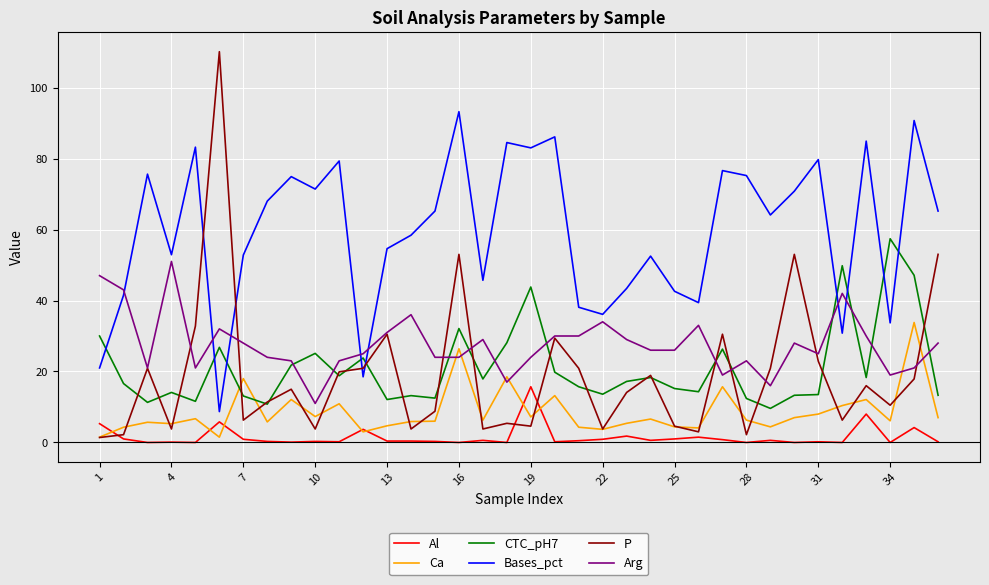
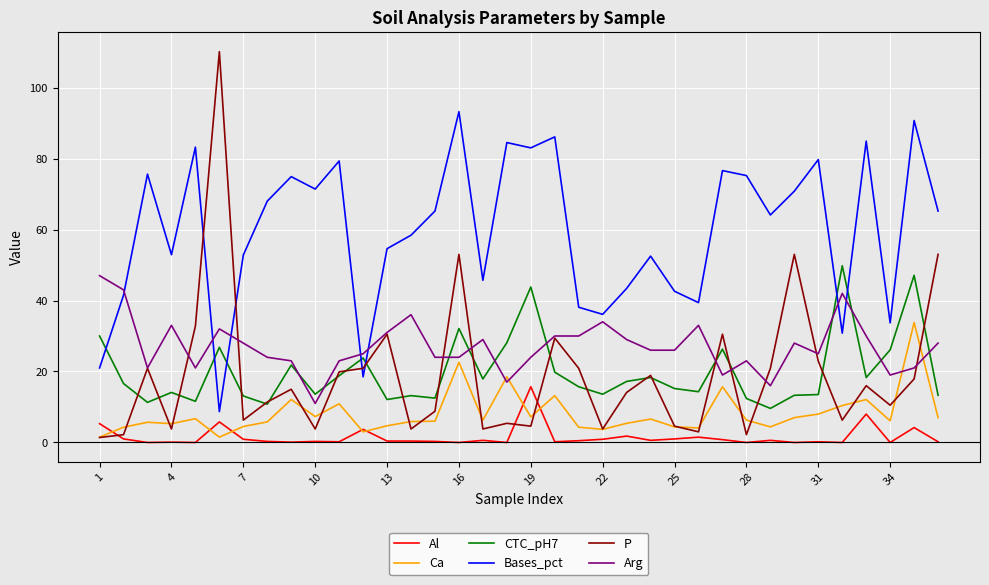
Arg, 4: 51 -> 33
Ca, 7: 18 -> 5
CTC_pH7, 10: 25 -> 14
Ca, 16: 26 -> 23
CTC_pH7, 34: 57 -> 26
